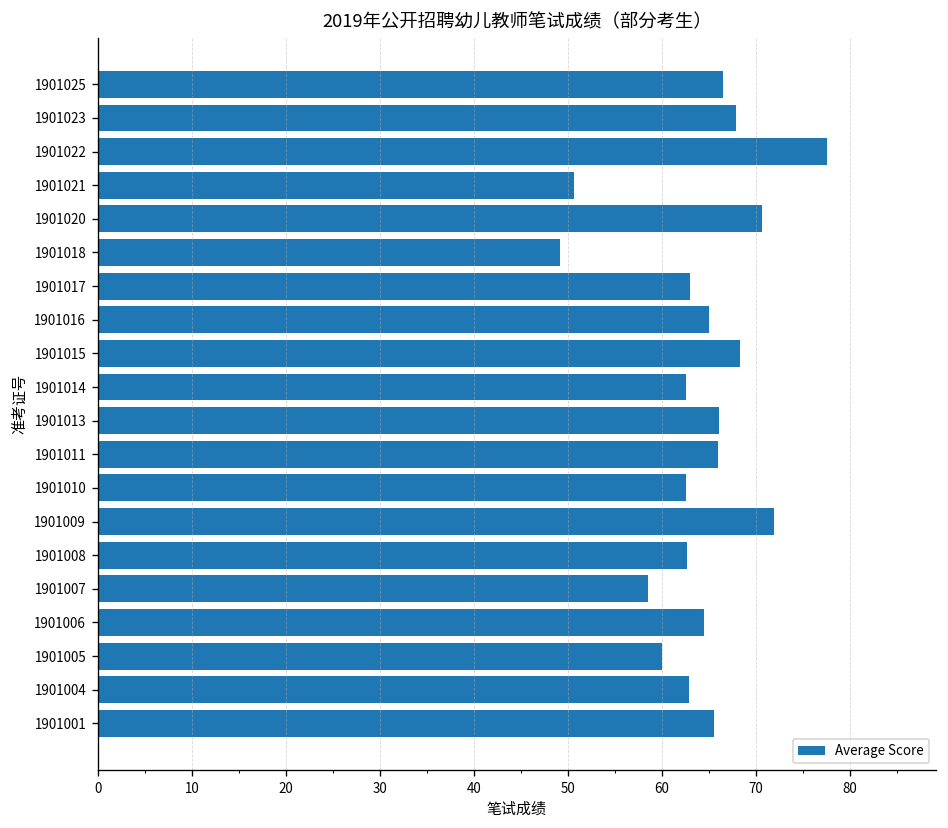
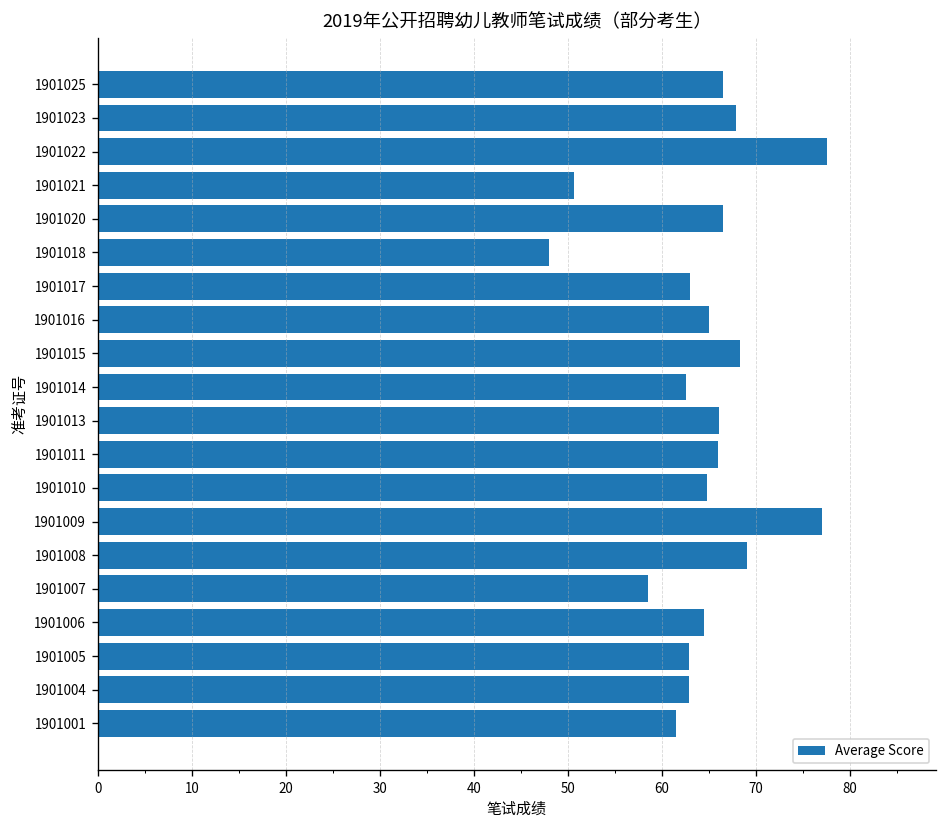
1901020: 71 -> 67
1901018: 49 -> 48
1901010: 63 -> 65
1901009: 72 -> 77
1901008: 63 -> 69
1901005: 60 -> 63
1901001: 66 -> 62
